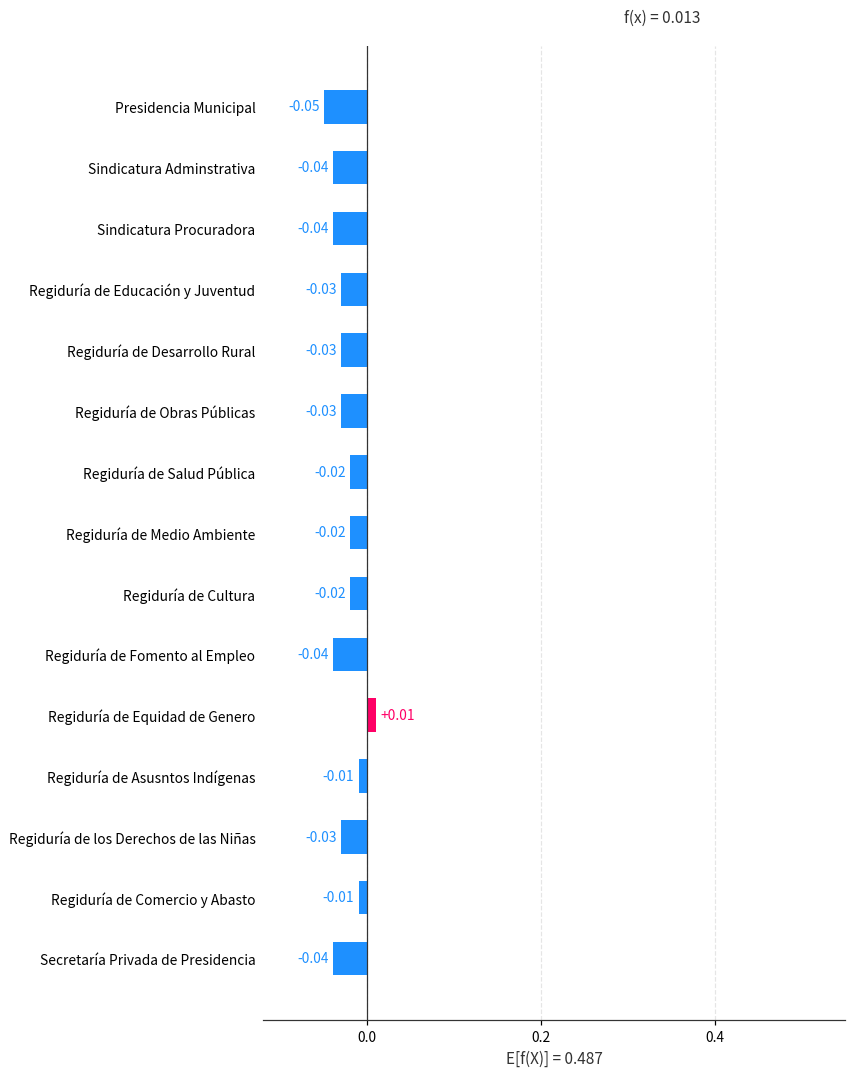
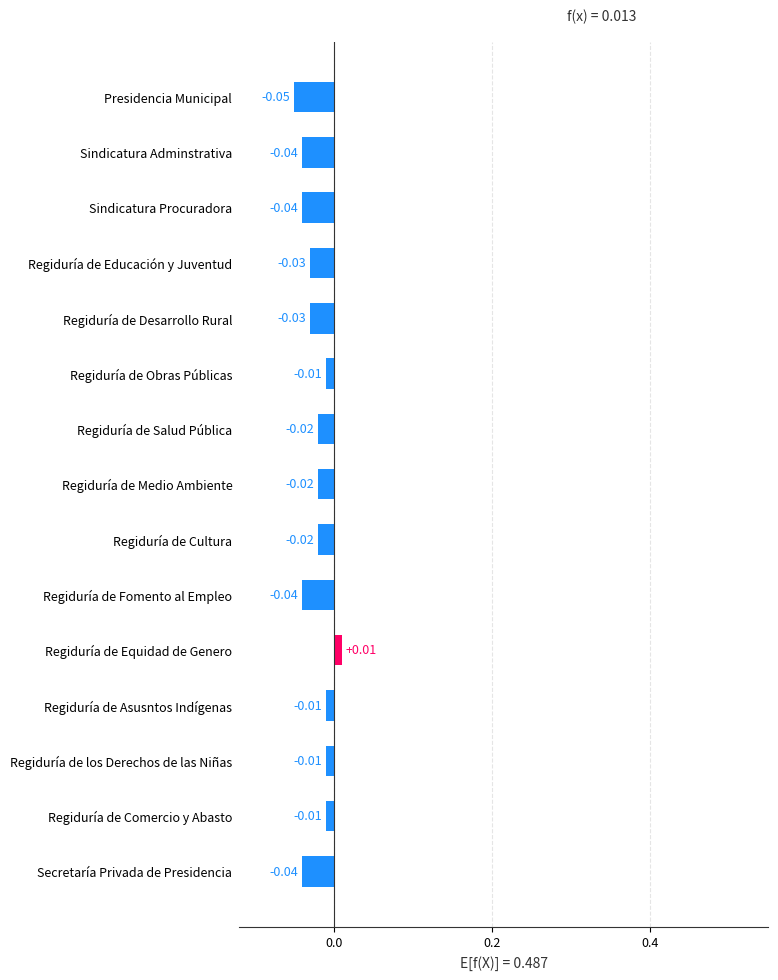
Regiduría de Obras Públicas: -0.03 -> -0.01
Regiduría de los Derechos de las Niñas: -0.03 -> -0.01
